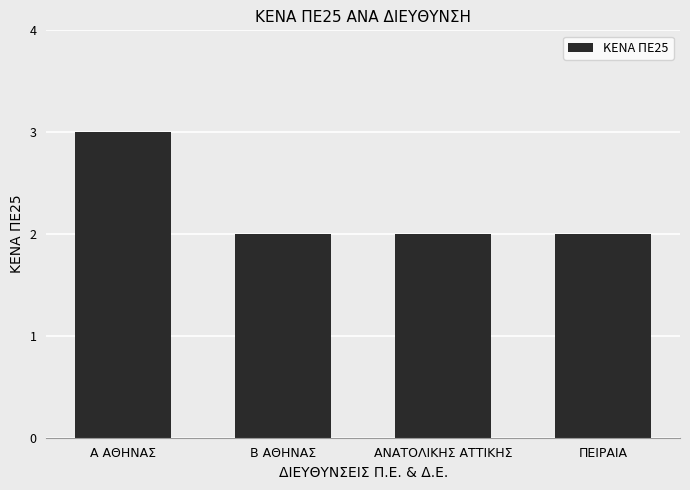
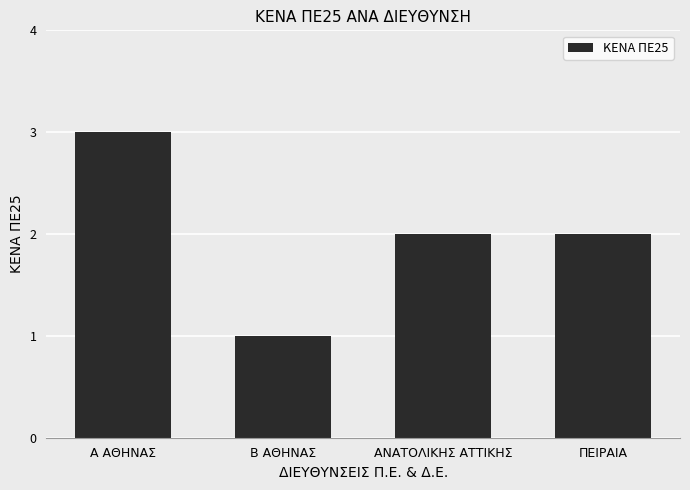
B ΑΘΗΝΑΣ: 2 -> 1
